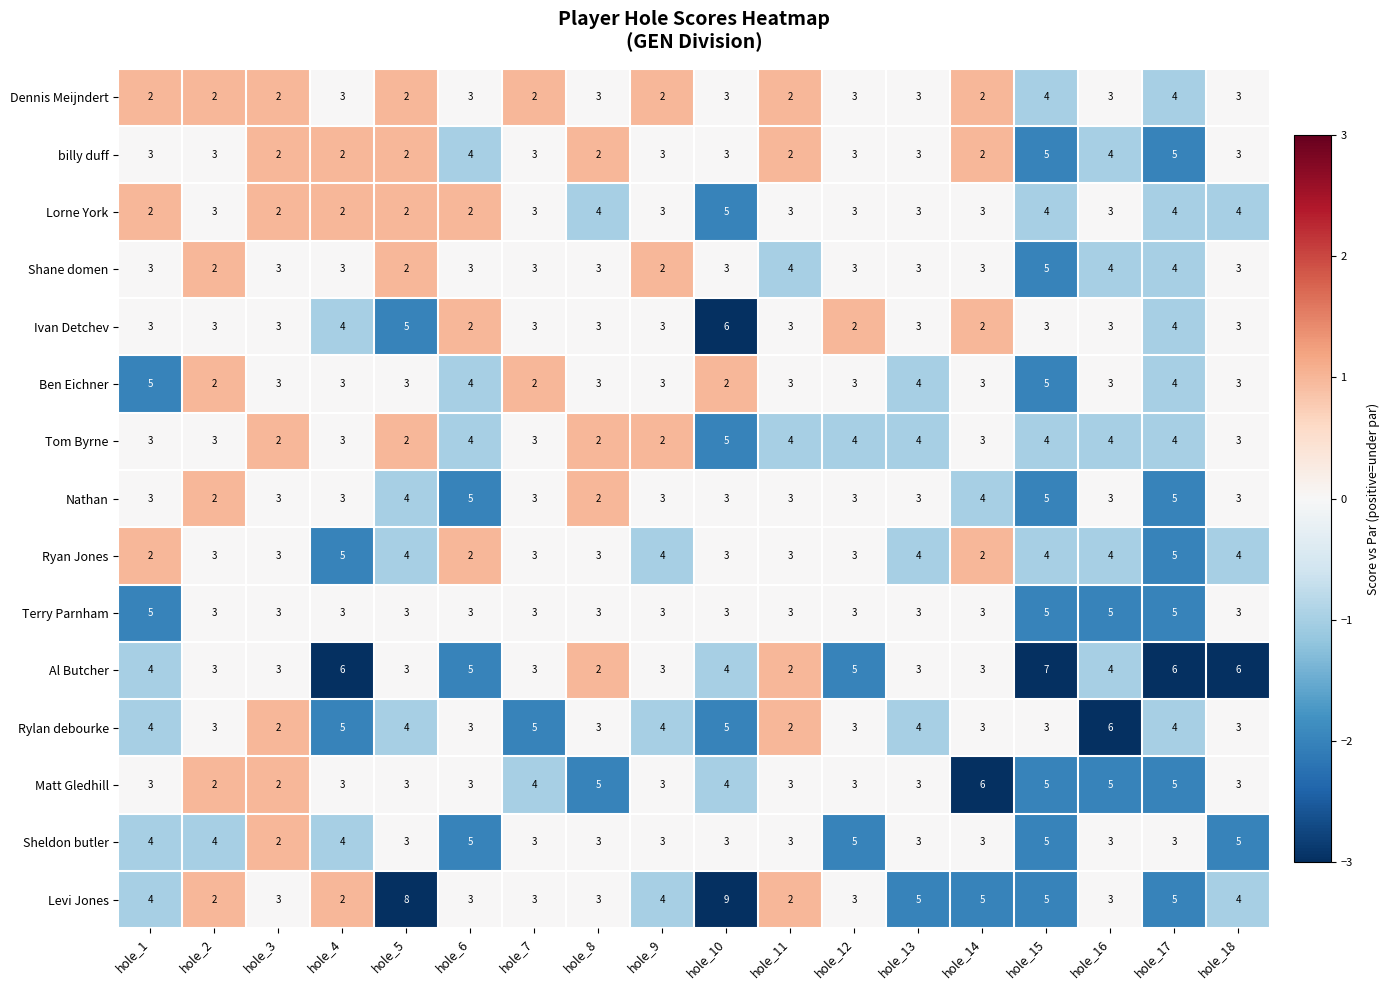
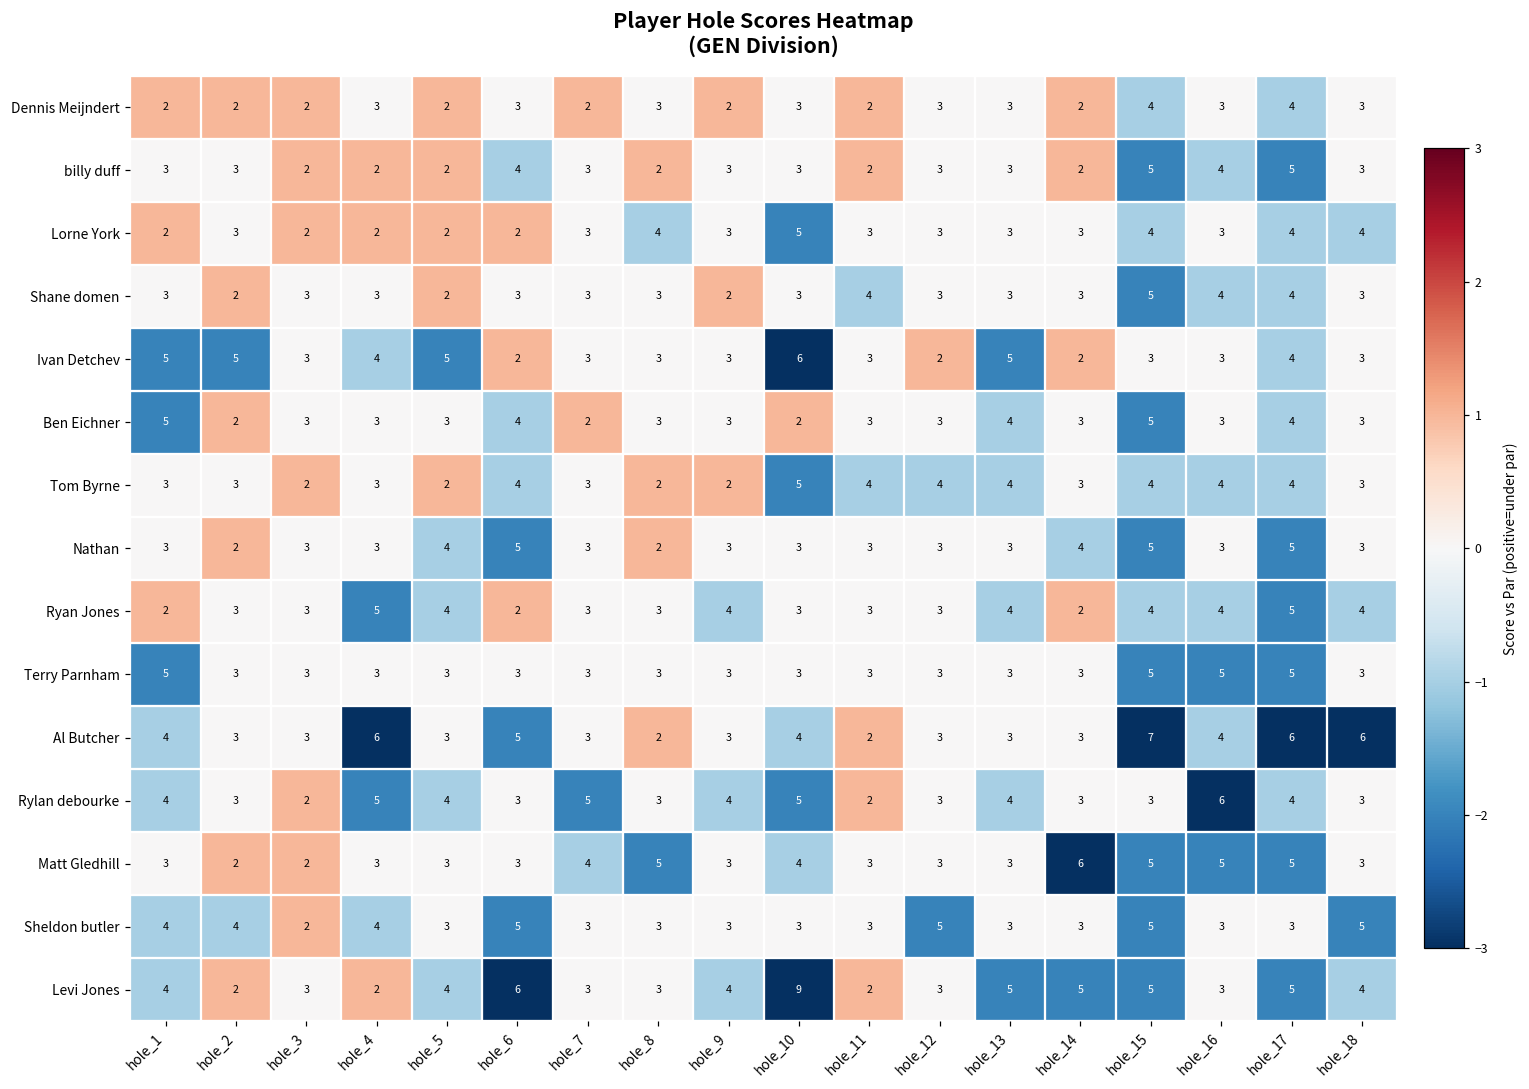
Ivan Detchev, hole_1: 3 -> 5
Ivan Detchev, hole_2: 3 -> 5
Ivan Detchev, hole_13: 3 -> 5
Al Butcher, hole_12: 5 -> 3
Levi Jones, hole_5: 8 -> 4
Levi Jones, hole_6: 3 -> 6
